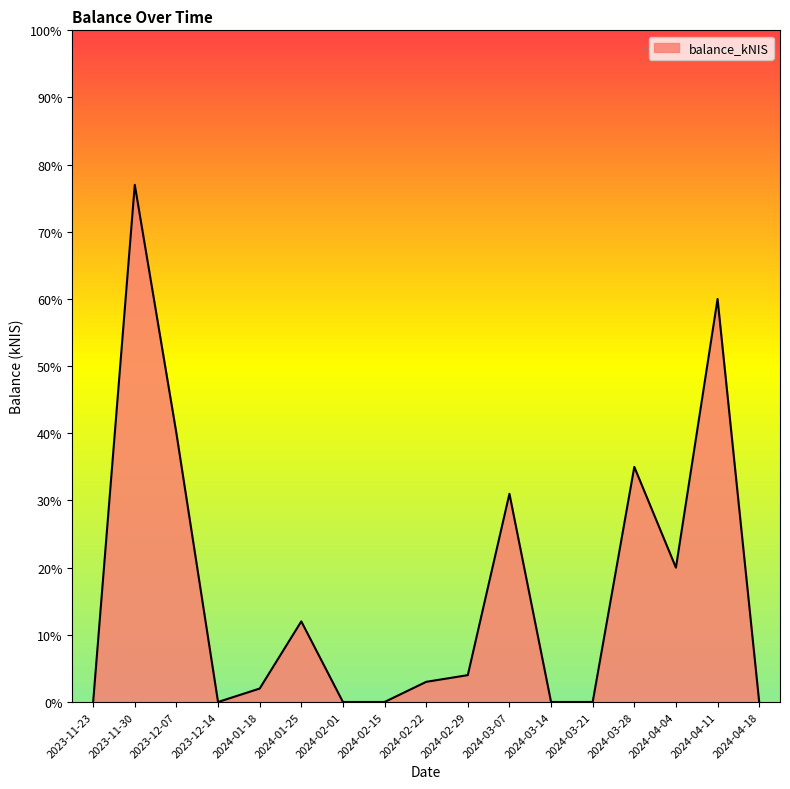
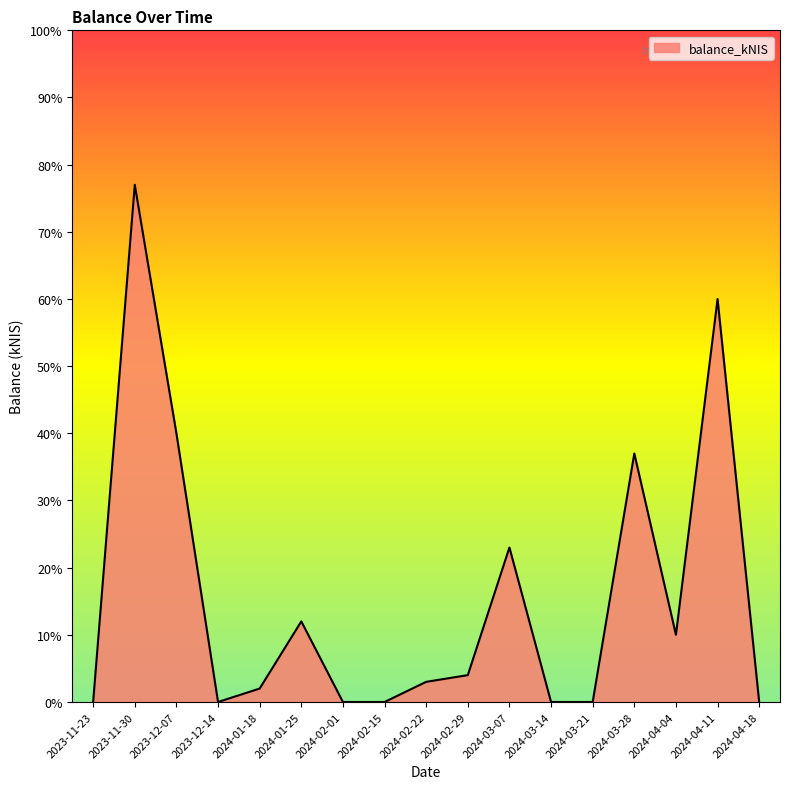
2024-03-07: 31% -> 23%
2024-03-28: 35% -> 37%
2024-04-04: 20% -> 10%
